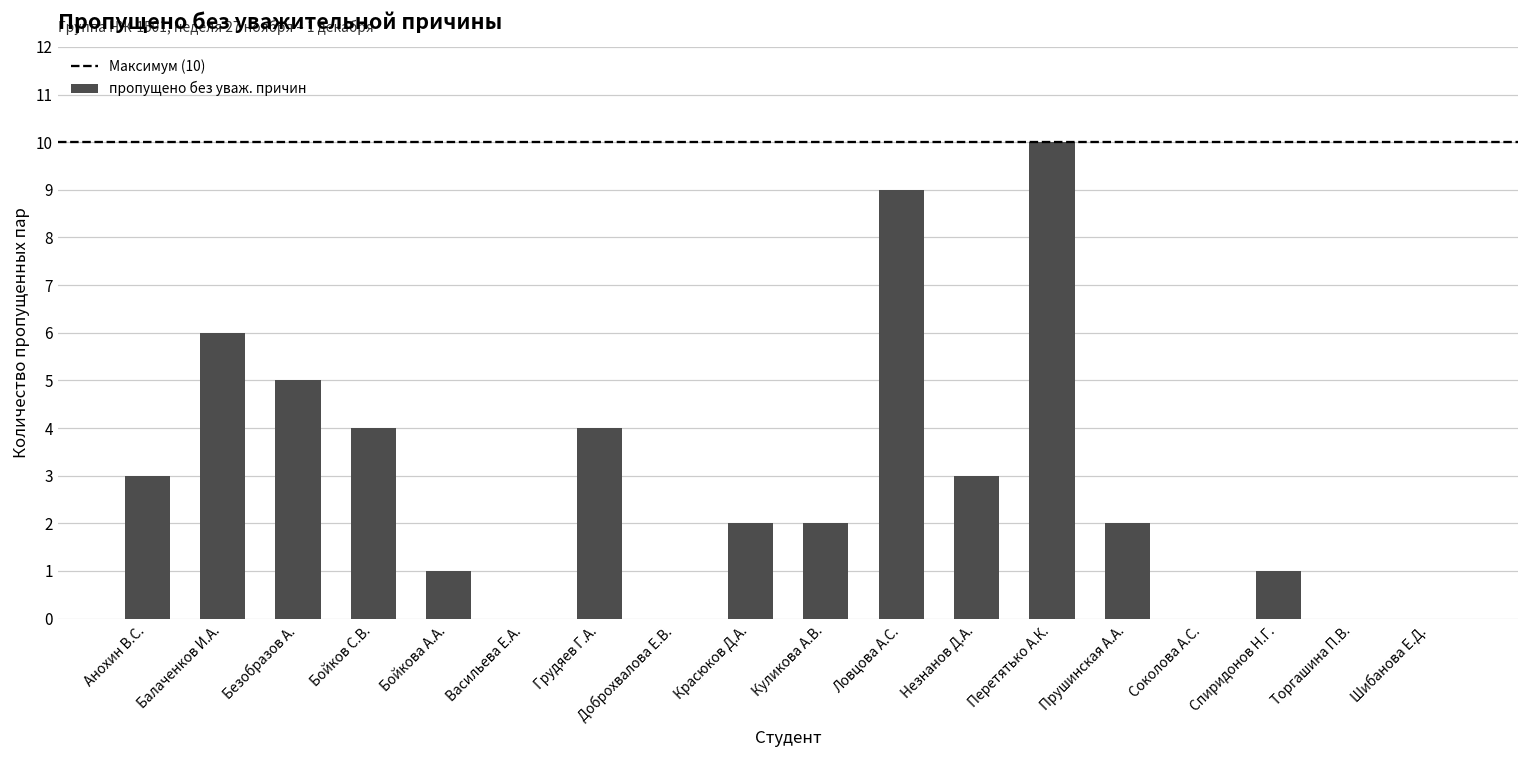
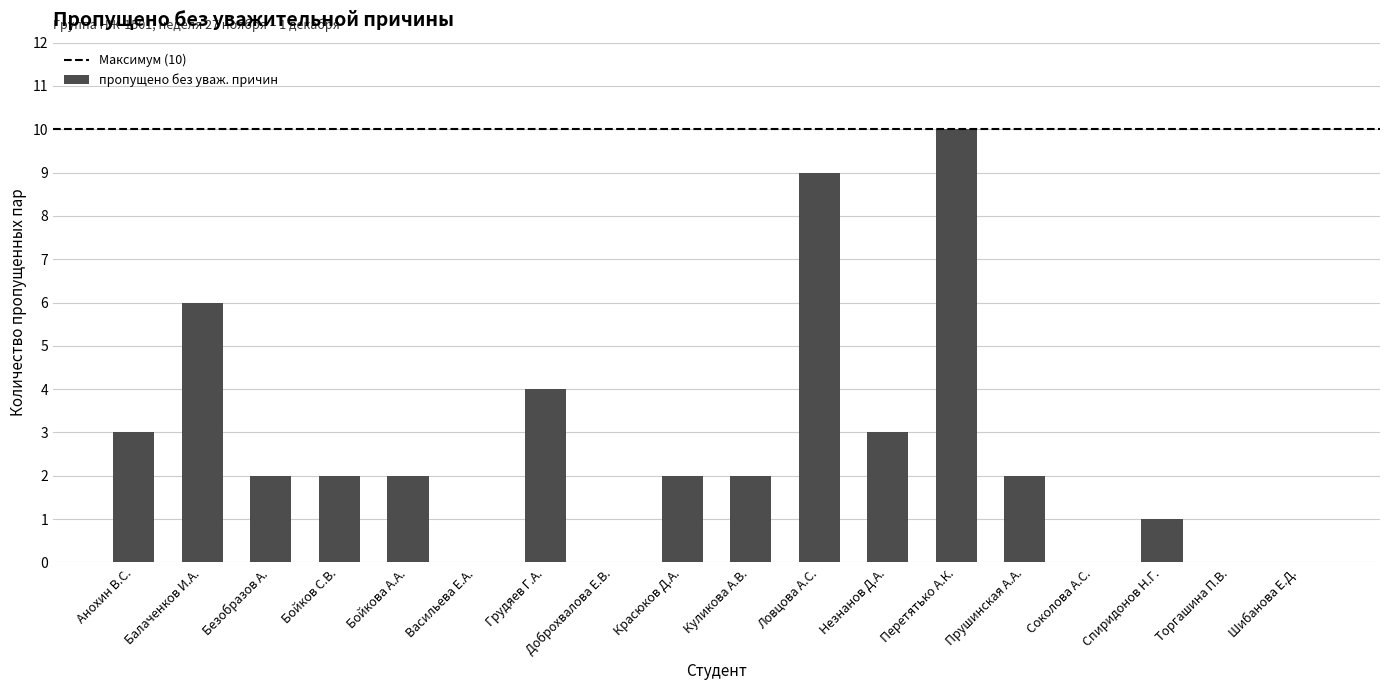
Безобразов А.: 5 -> 2
Бойков С.В.: 4 -> 2
Бойкова А.А.: 1 -> 2
